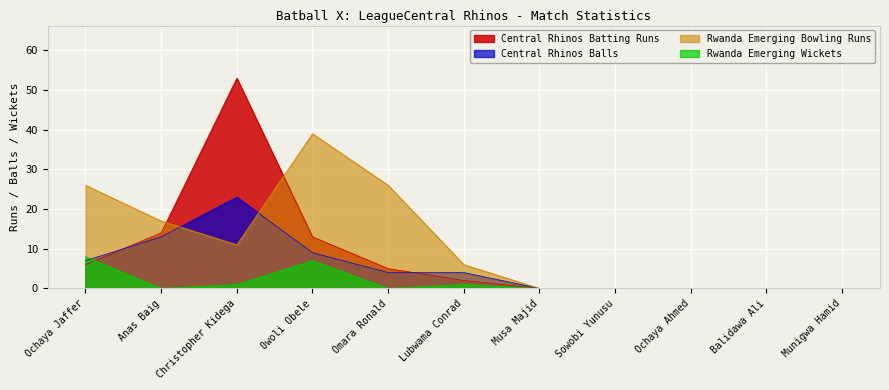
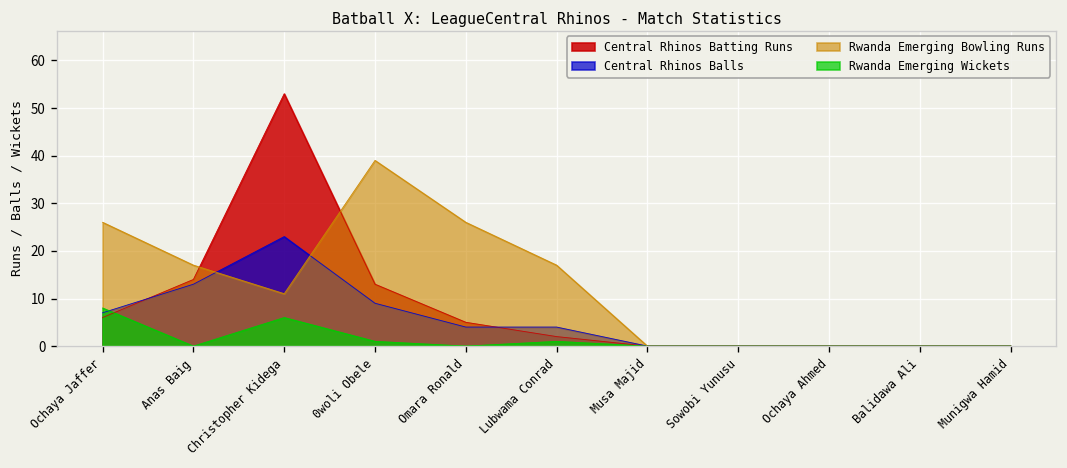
Rwanda Emerging Wickets, Christopher Kidega: 1 -> 6
Rwanda Emerging Wickets, 0woli Obele: 7 -> 1
Rwanda Emerging Bowling Runs, Lubwama Conrad: 6 -> 17
